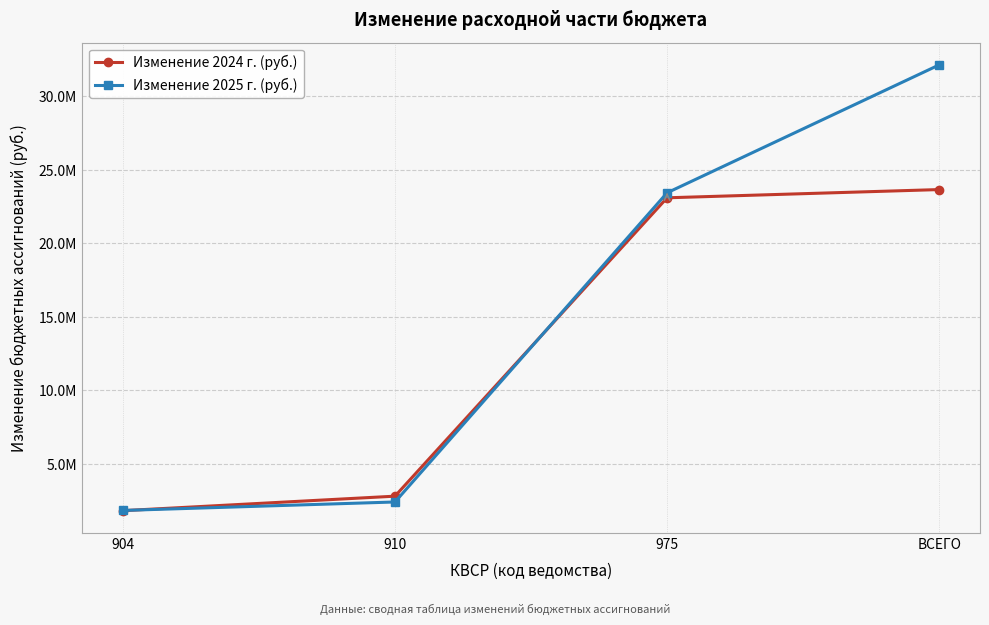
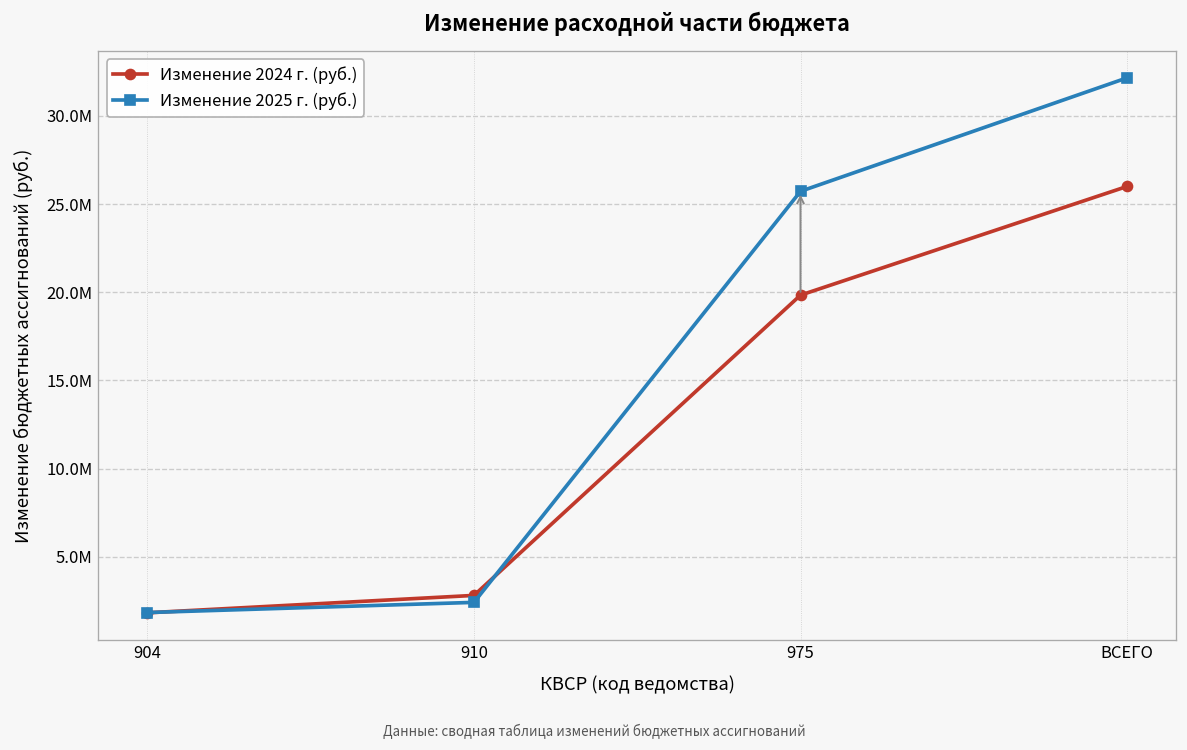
Изменение 2024 г. (руб.), 975: 23.1М -> 19.8М
Изменение 2025 г. (руб.), 975: 23.4М -> 25.7М
Изменение 2024 г. (руб.), ВСЕГО: 23.7М -> 26.0М
